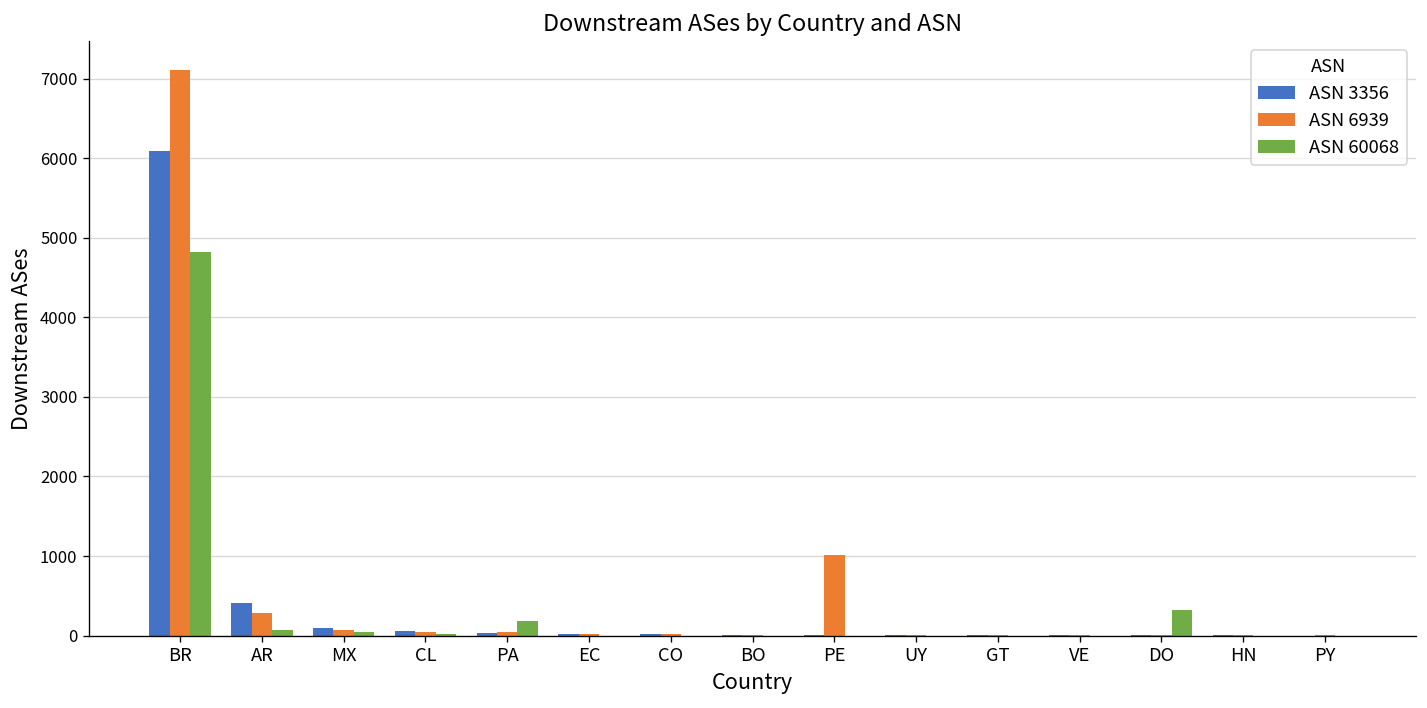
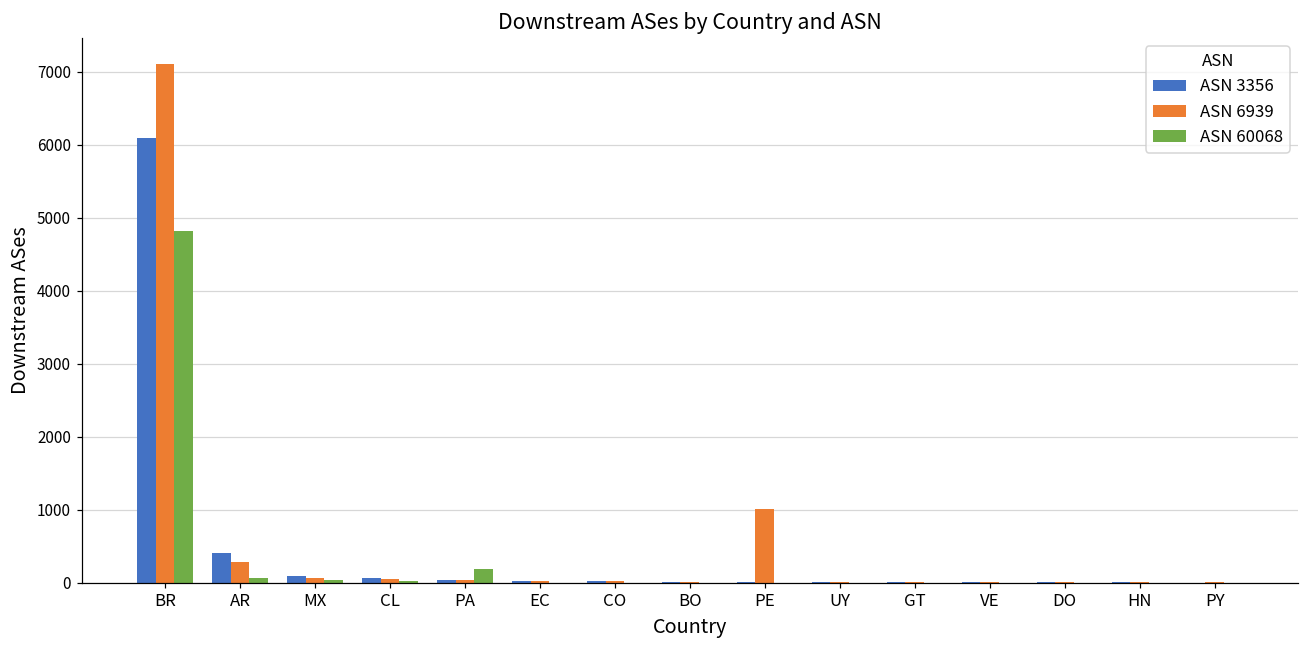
ASN 60068, DO: 300 -> 0
